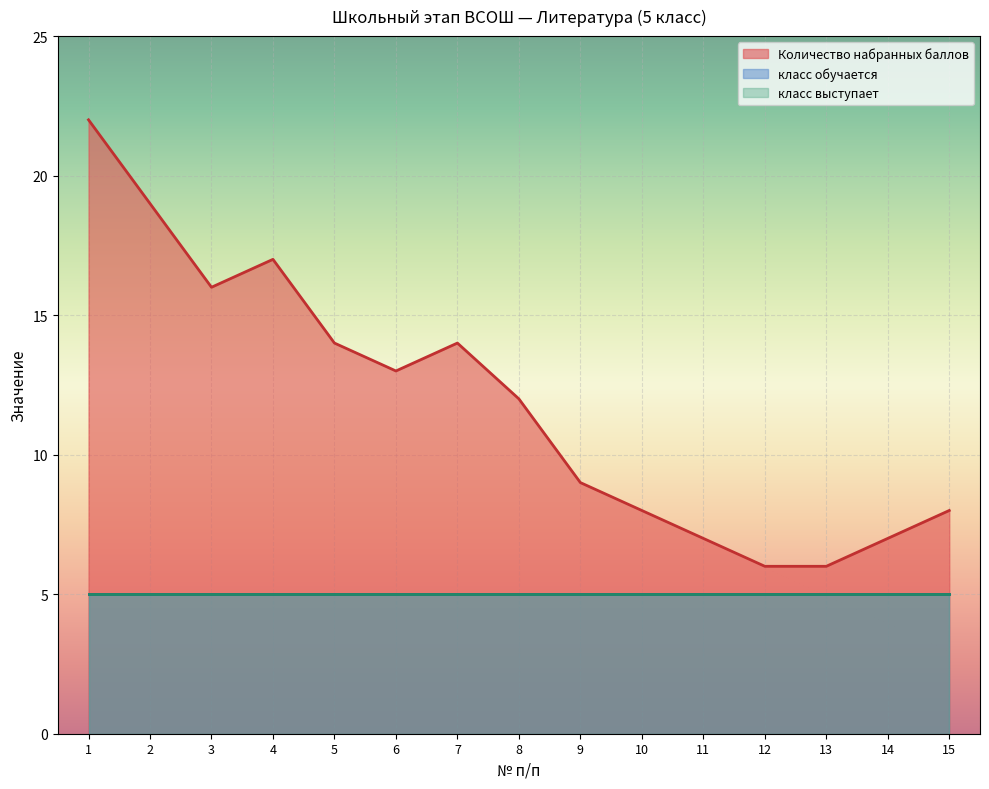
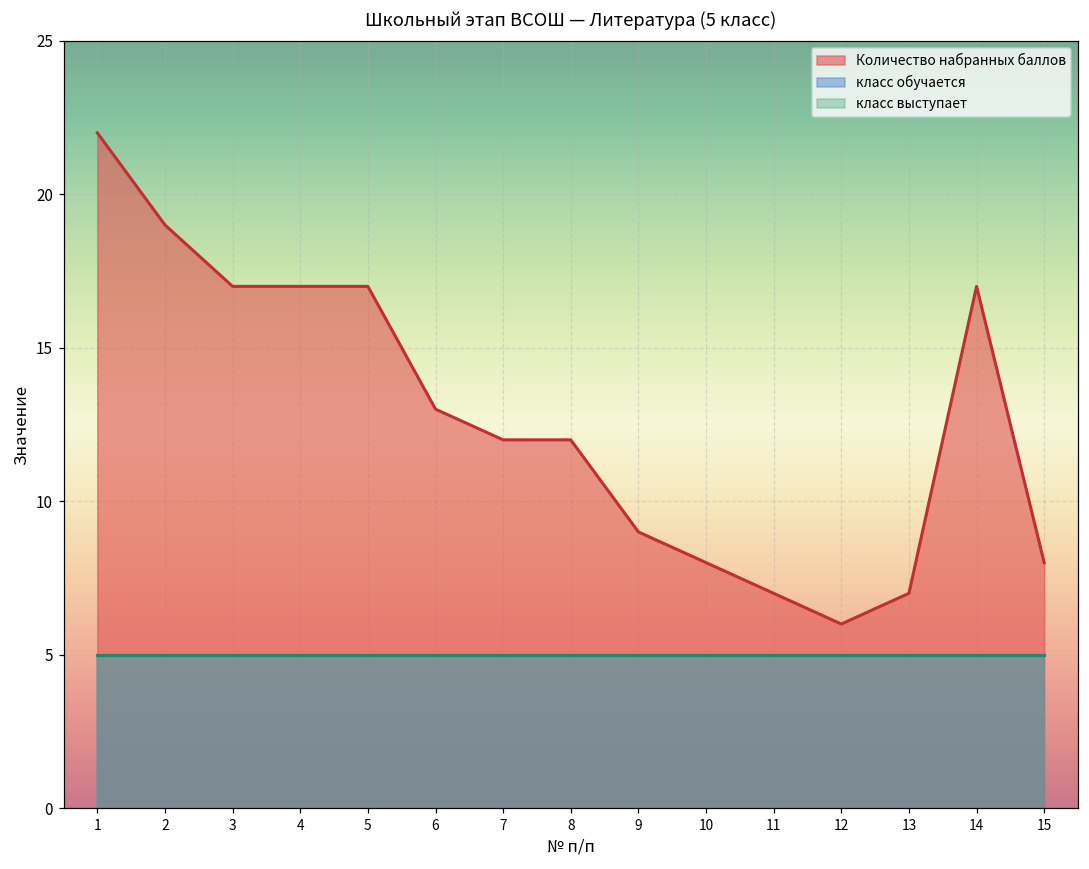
Количество набранных баллов, 3: 16 -> 17
Количество набранных баллов, 5: 14 -> 17
Количество набранных баллов, 7: 14 -> 12
Количество набранных баллов, 13: 6 -> 7
Количество набранных баллов, 14: 7 -> 17
